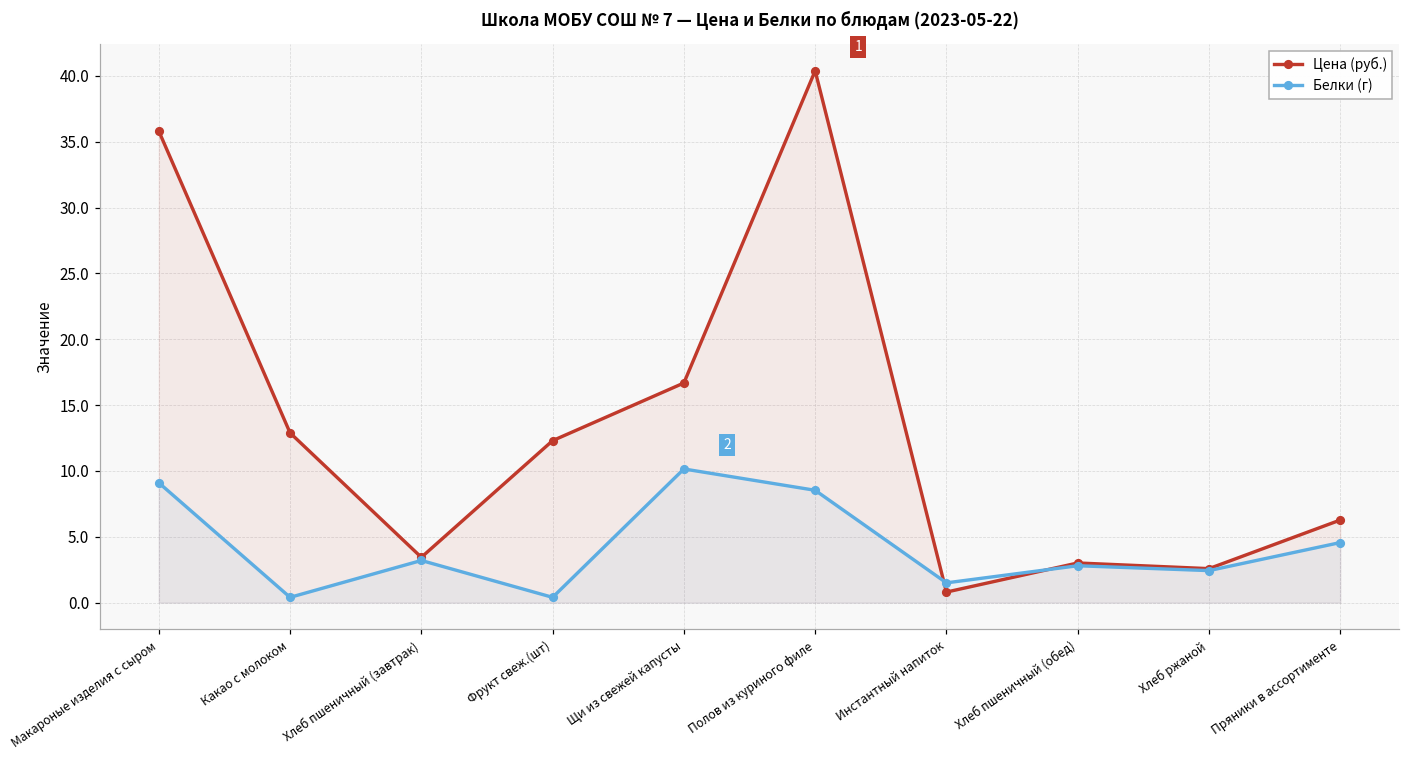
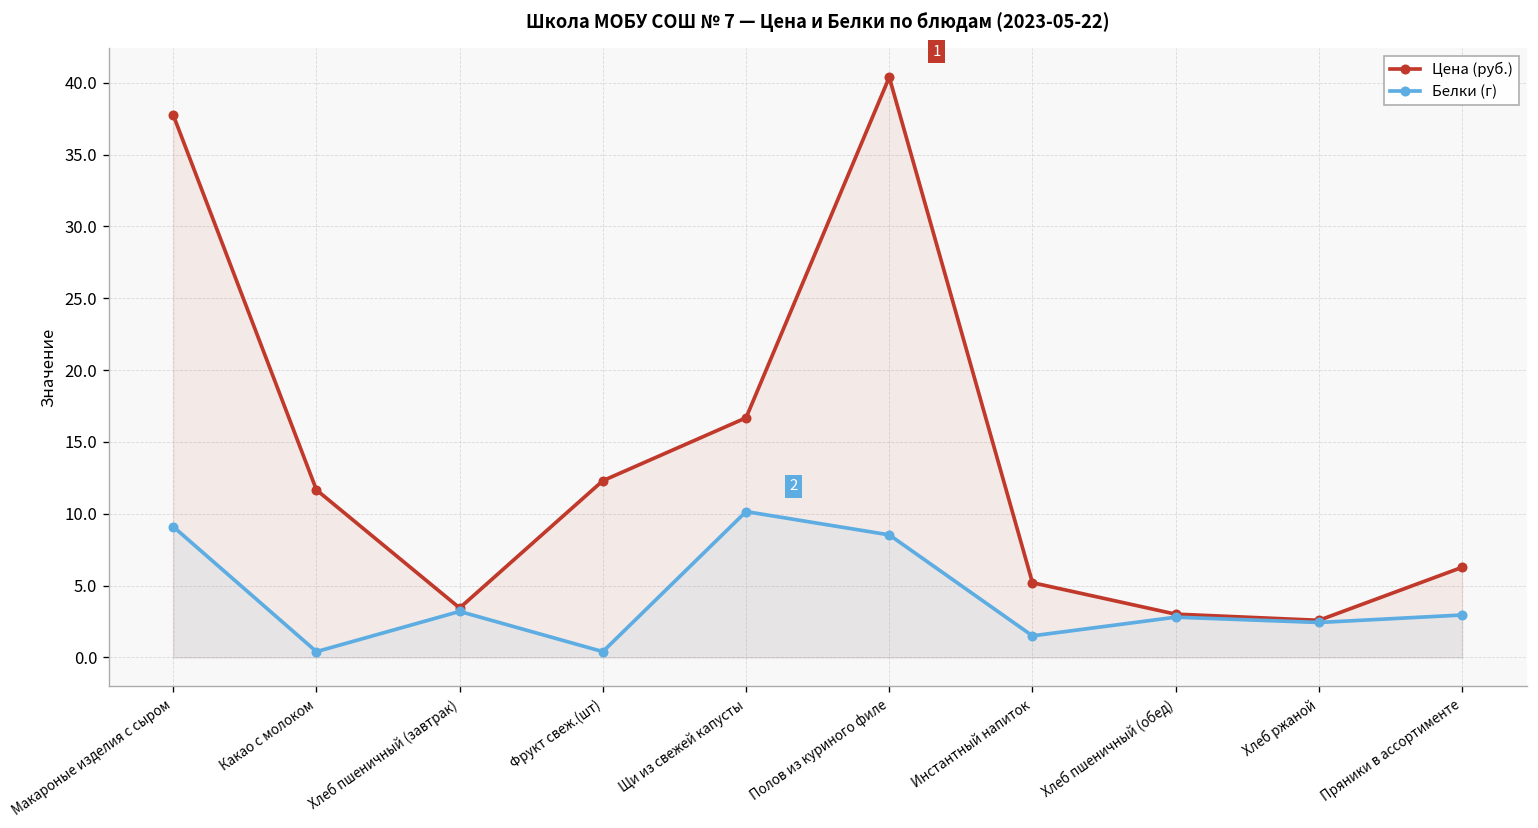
Цена (руб.), Макароные изделия с сыром: 35.8 -> 37.8
Цена (руб.), Какао с молоком: 12.9 -> 11.7
Цена (руб.), Инстантный напиток: 0.8 -> 5.2
Белки (г), Пряники в ассортименте: 4.6 -> 3.0
